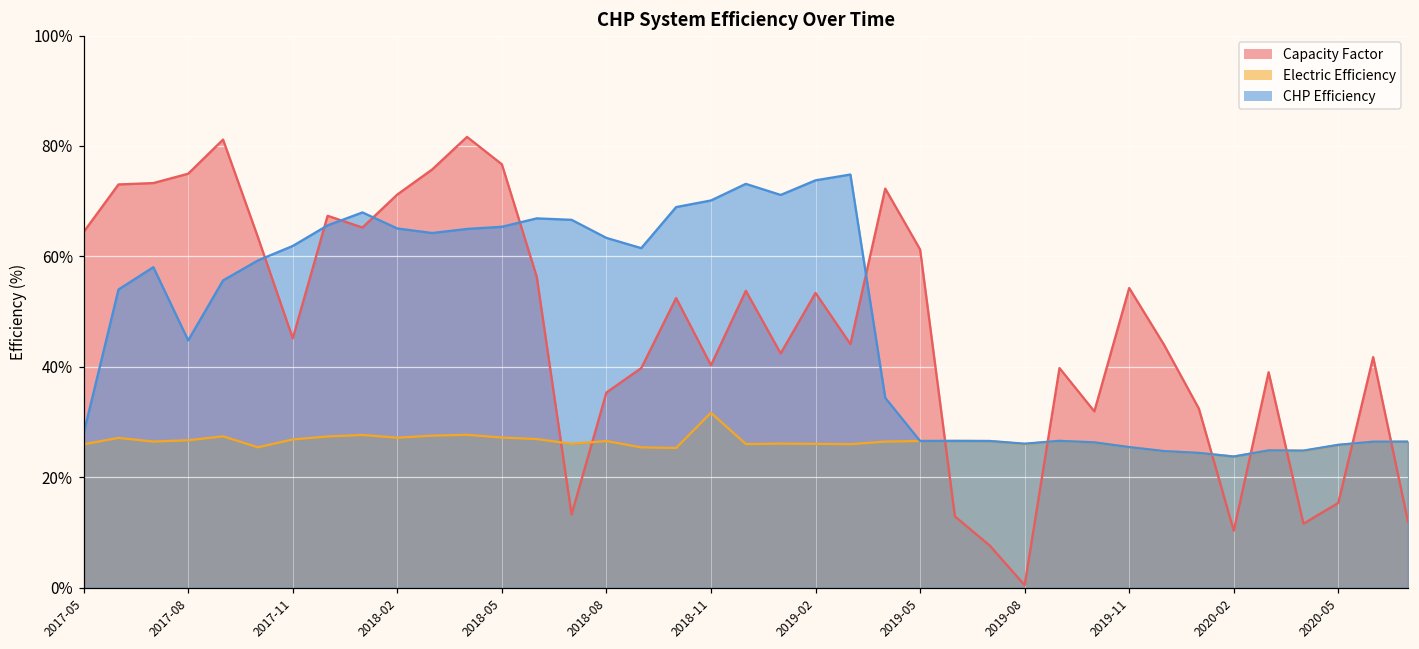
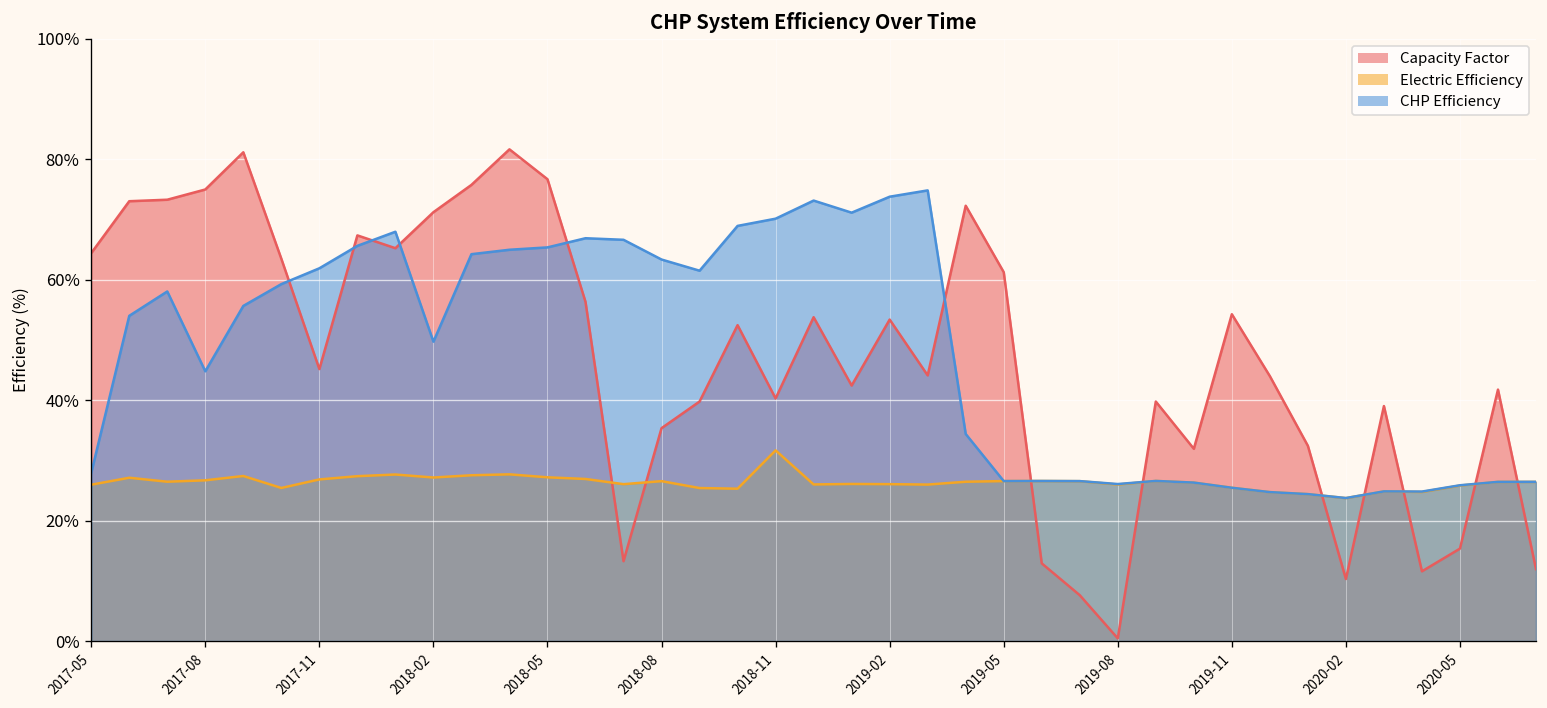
CHP Efficiency, 2018-02: 65% -> 50%
